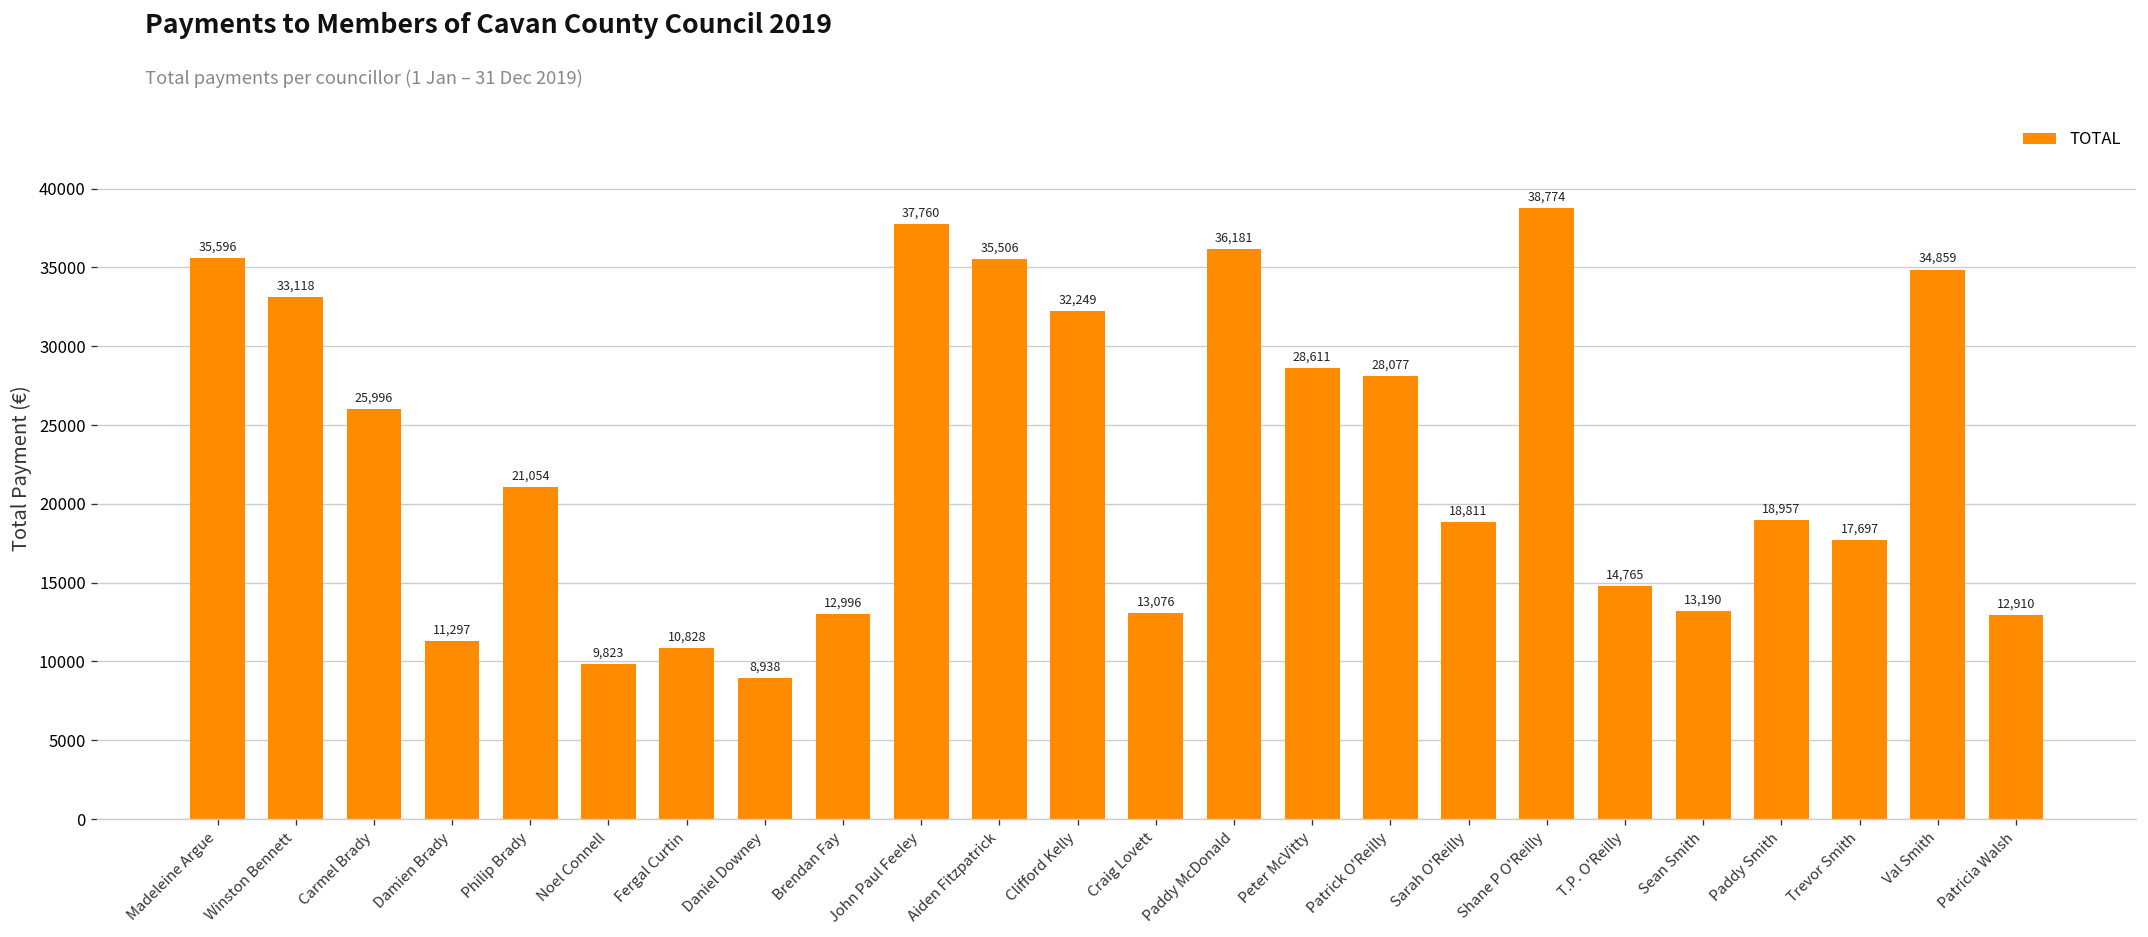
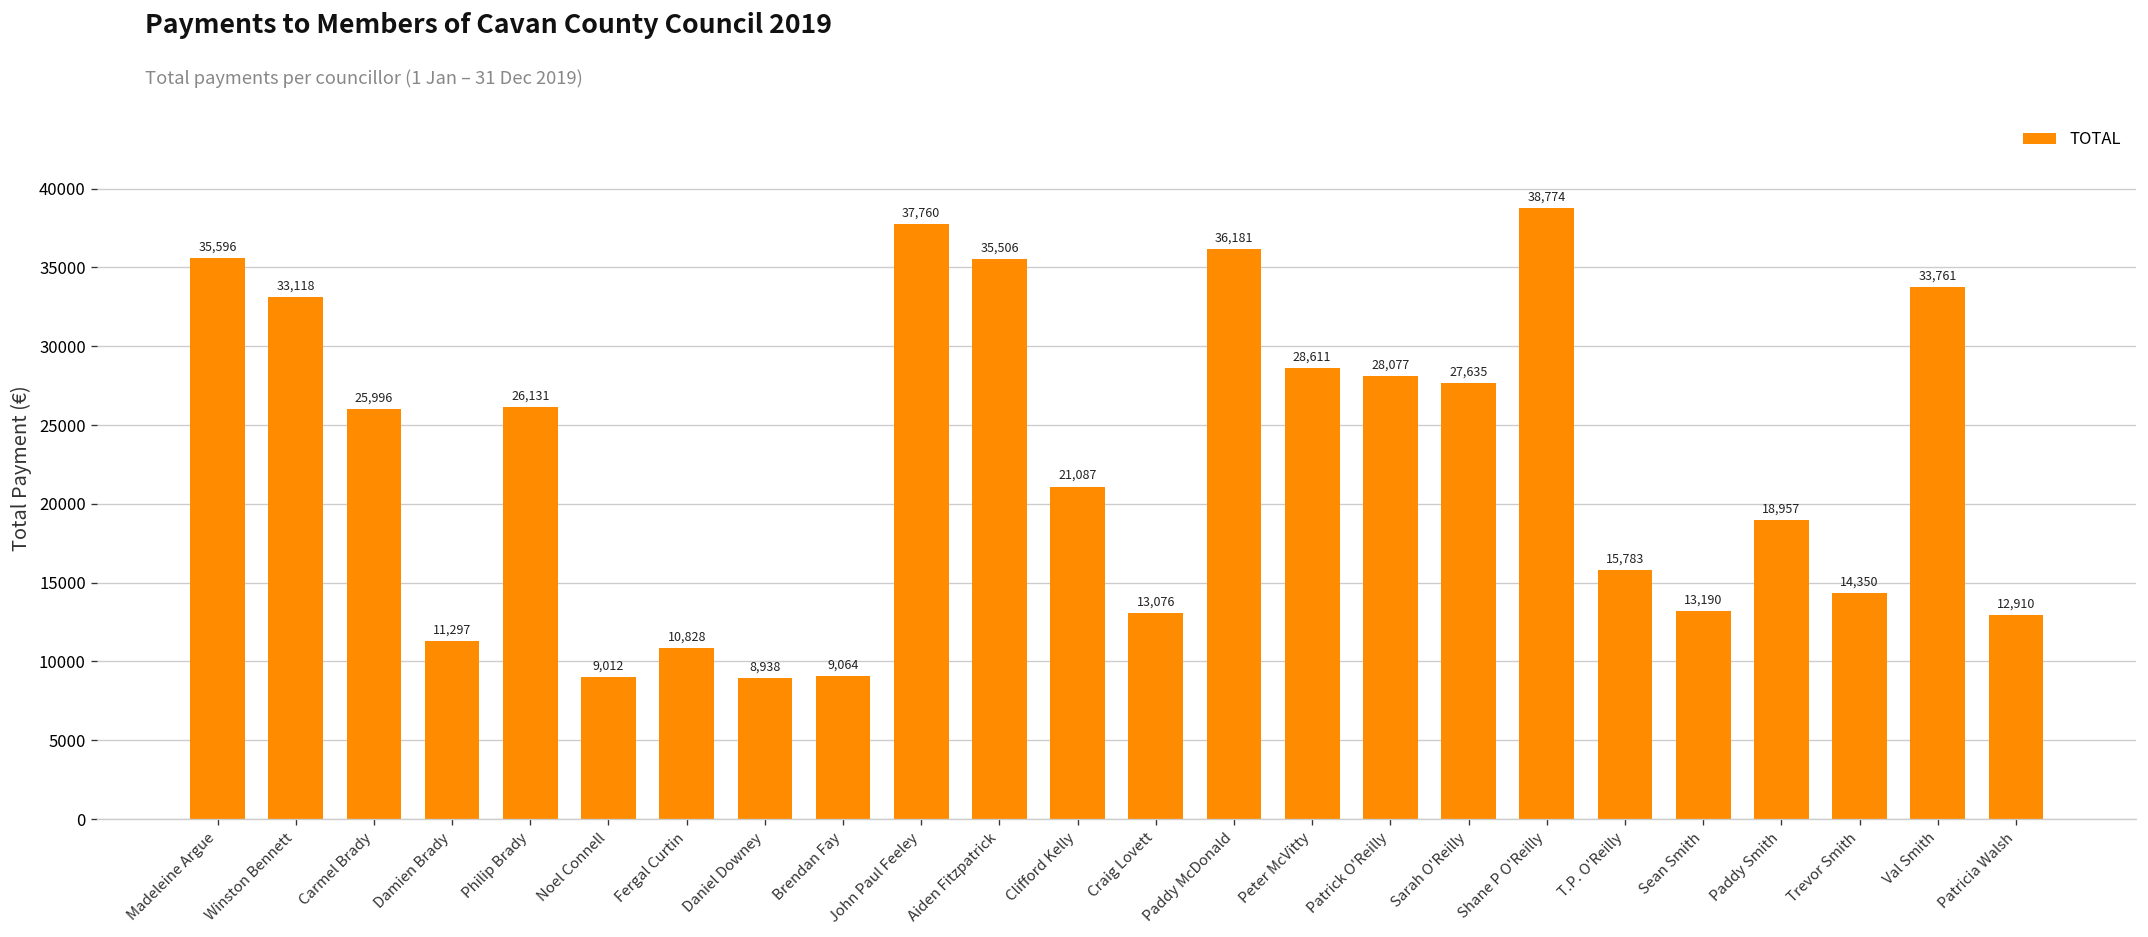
Philip Brady: 21,054 -> 26,131
Noel Connell: 9,823 -> 9,012
Brendan Fay: 12,996 -> 9,064
Clifford Kelly: 32,249 -> 21,087
Sarah O'Reilly: 18,811 -> 27,635
T.P. O'Reilly: 14,765 -> 15,783
Trevor Smith: 17,697 -> 14,350
Val Smith: 34,859 -> 33,761
